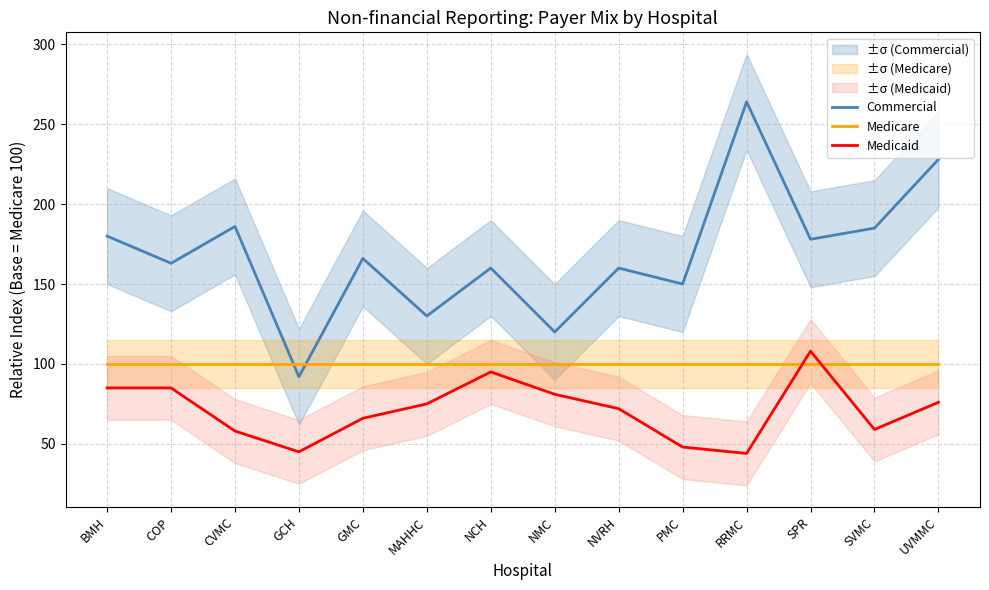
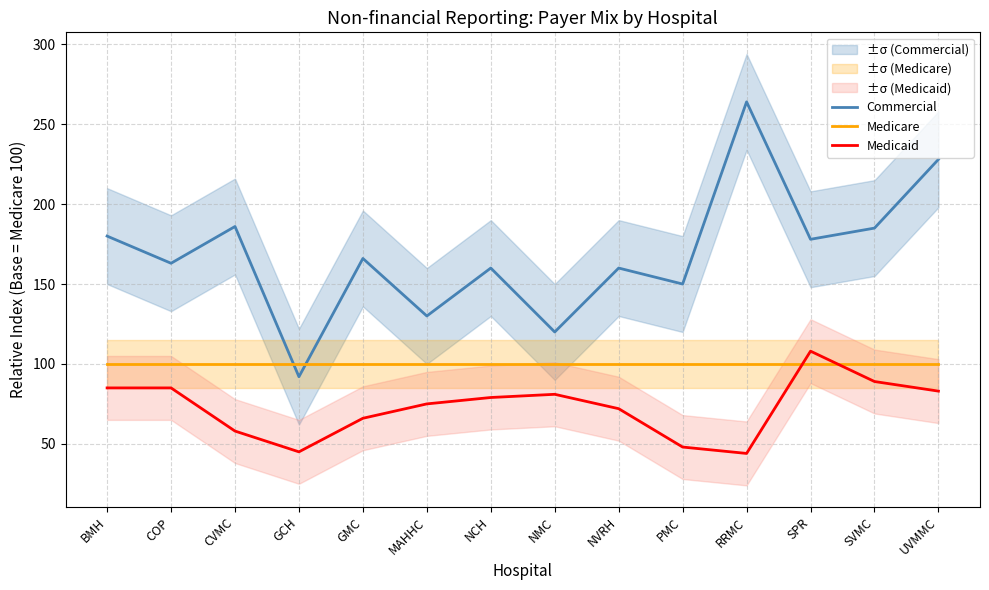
Medicaid, NCH: 95 -> 79
Medicaid, SVMC: 59 -> 89
Medicaid, UVMMC: 76 -> 83
